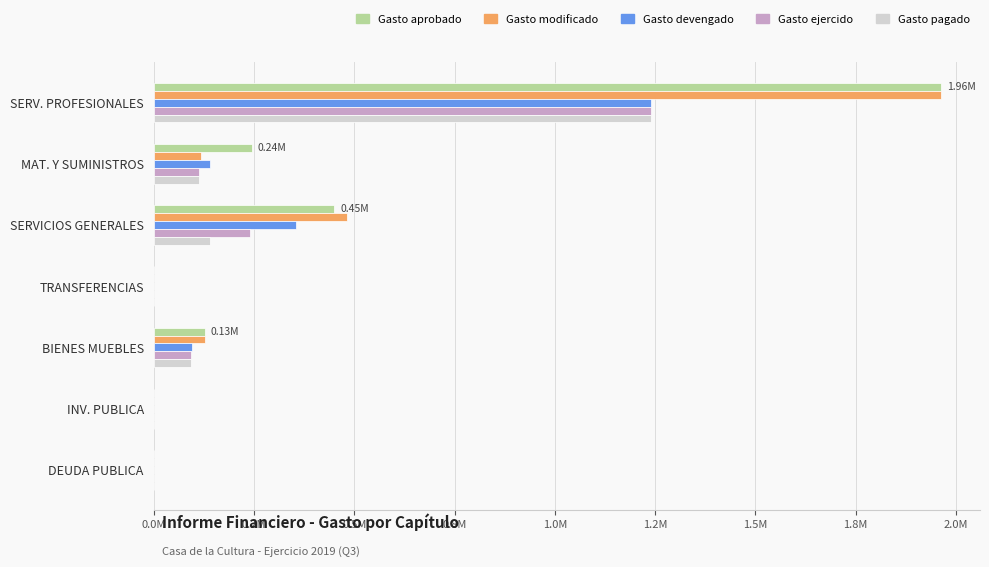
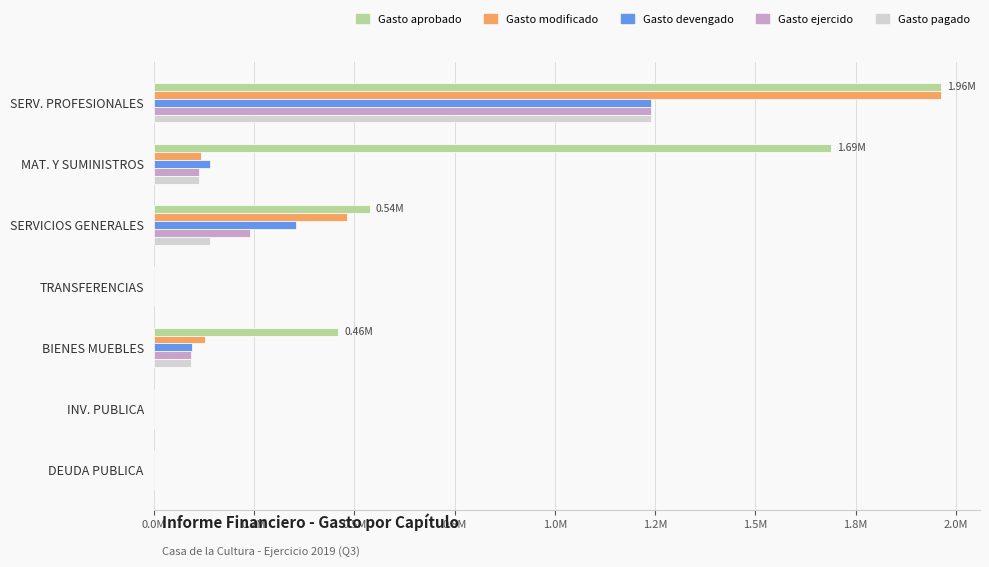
Gasto aprobado, MAT. Y SUMINISTROS: 0.24M -> 1.69M
Gasto aprobado, SERVICIOS GENERALES: 0.45M -> 0.54M
Gasto aprobado, BIENES MUEBLES: 0.13M -> 0.46M
